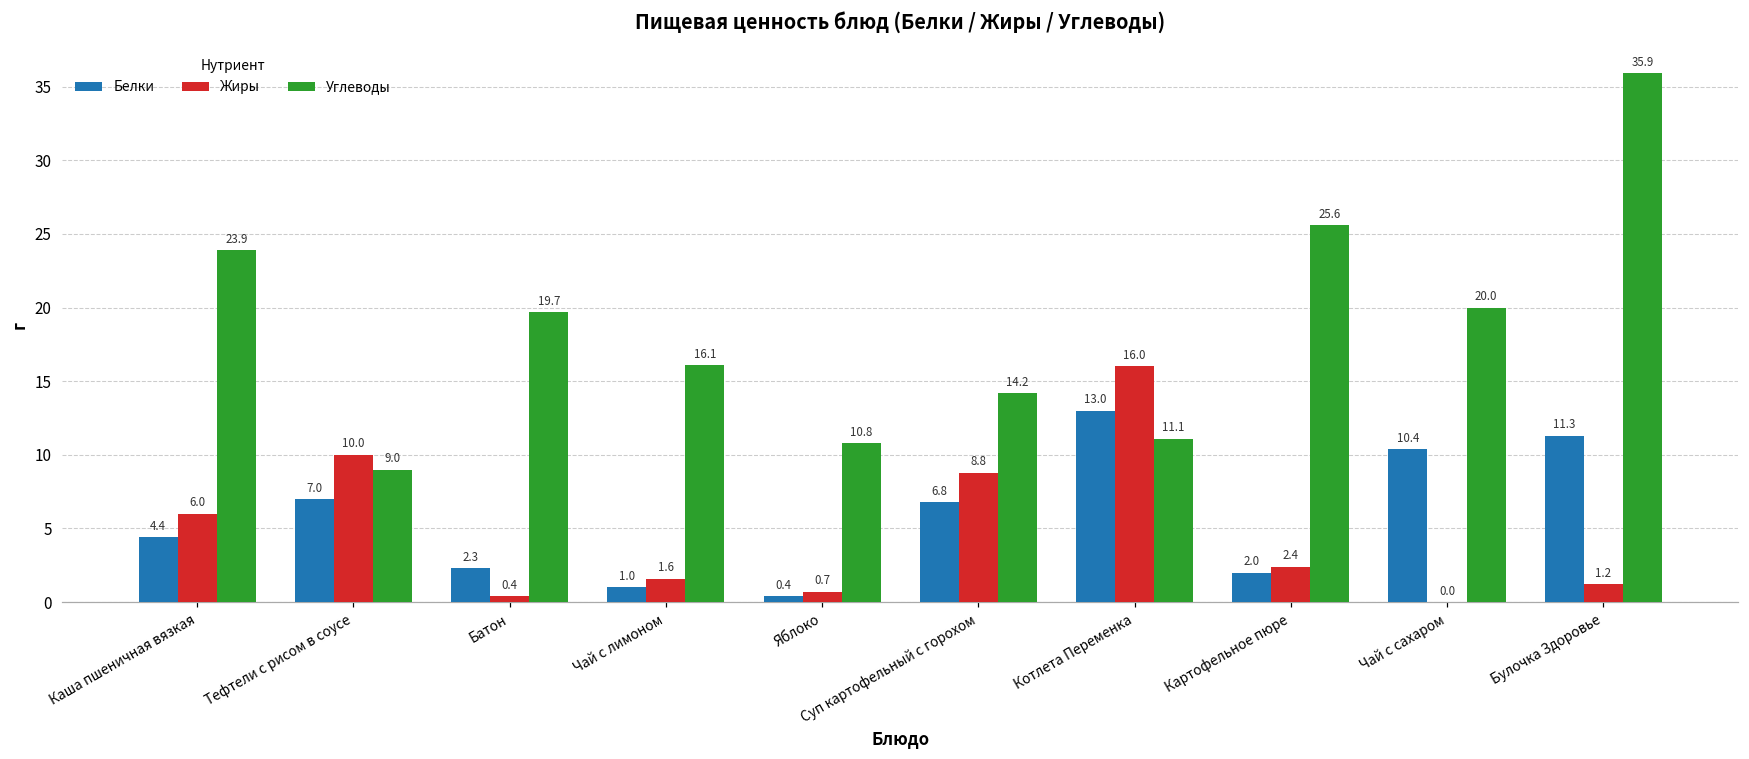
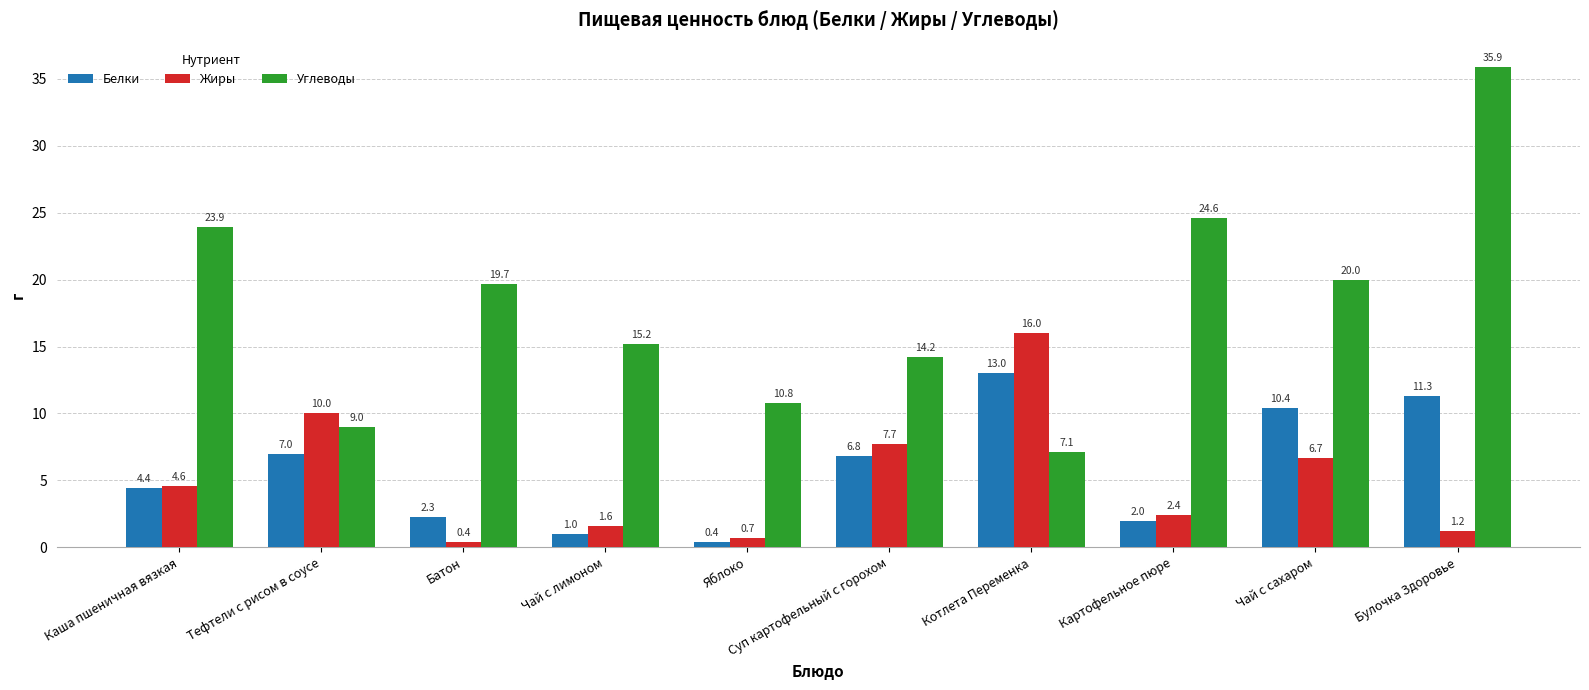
Жиры, Каша пшеничная вязкая: 6.0 -> 4.6
Углеводы, Чай с лимоном: 16.1 -> 15.2
Жиры, Суп картофельный с горохом: 8.8 -> 7.7
Углеводы, Котлета Переменка: 11.1 -> 7.1
Углеводы, Картофельное пюре: 25.6 -> 24.6
Жиры, Чай с сахаром: 0.0 -> 6.7
